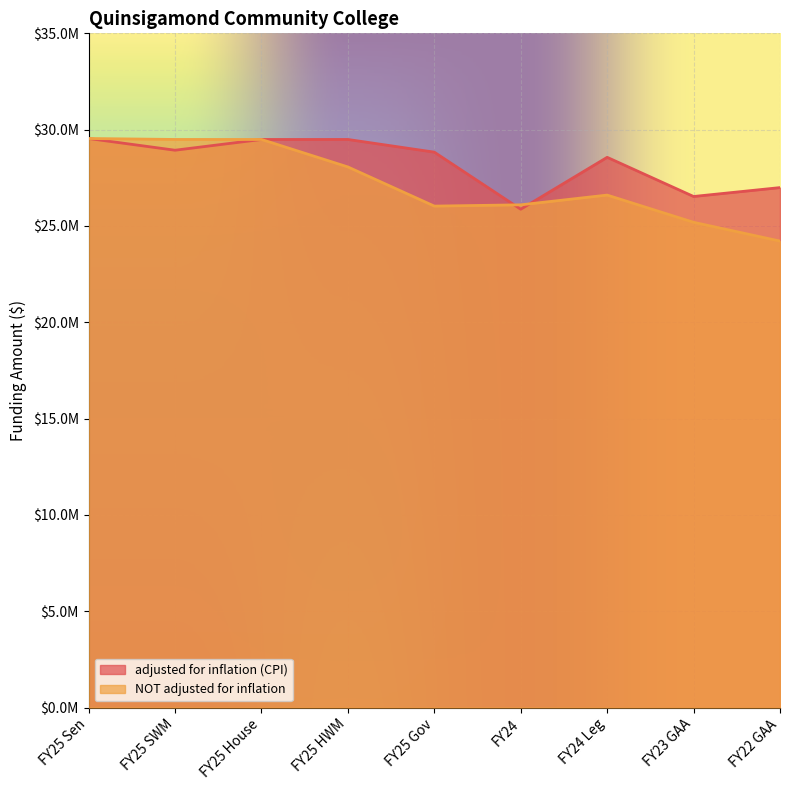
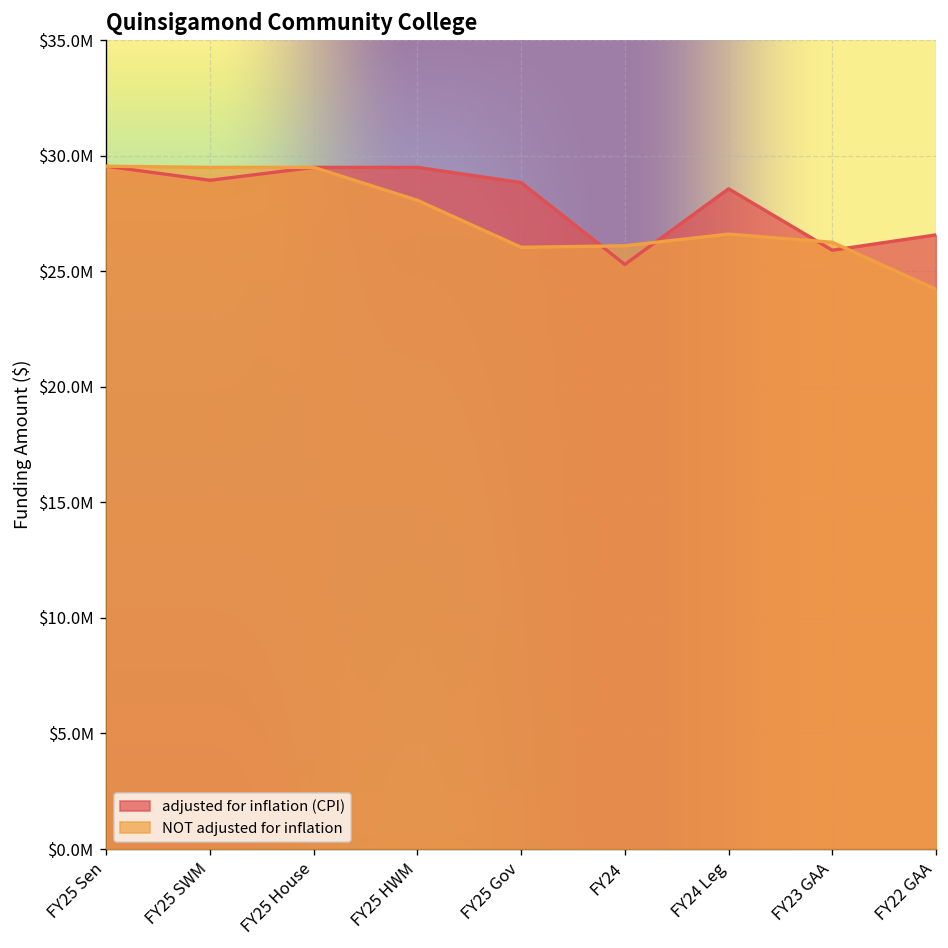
adjusted for inflation (CPI), FY24: $25900000 -> $25300000
adjusted for inflation (CPI), FY23 GAA: $26500000 -> $25900000
NOT adjusted for inflation, FY23 GAA: $25200000 -> $26200000
adjusted for inflation (CPI), FY22 GAA: $27000000 -> $26600000
